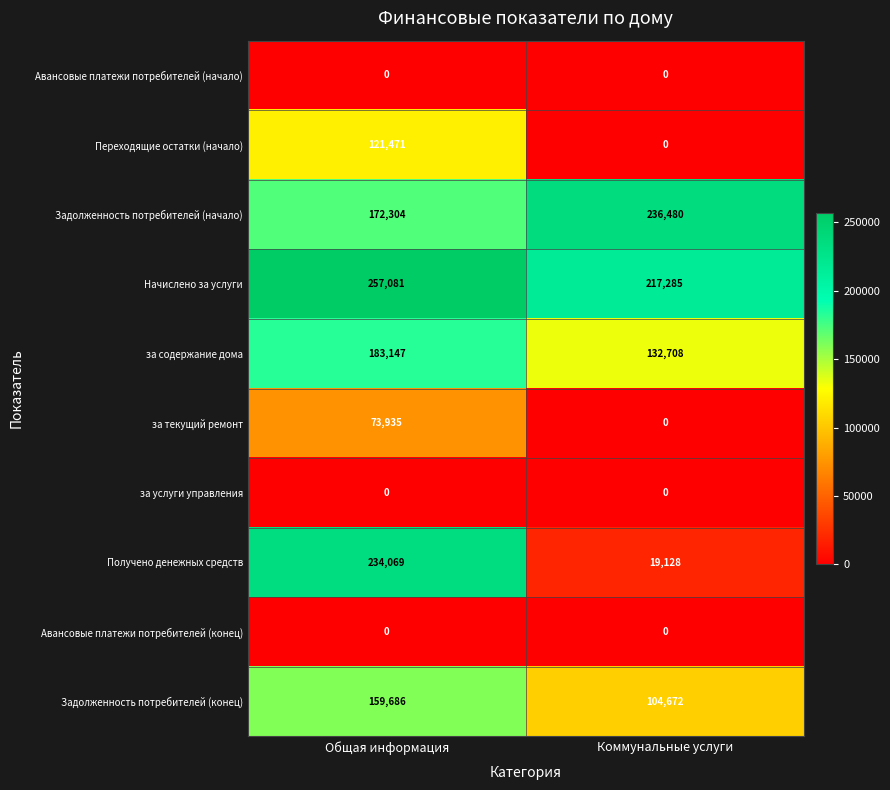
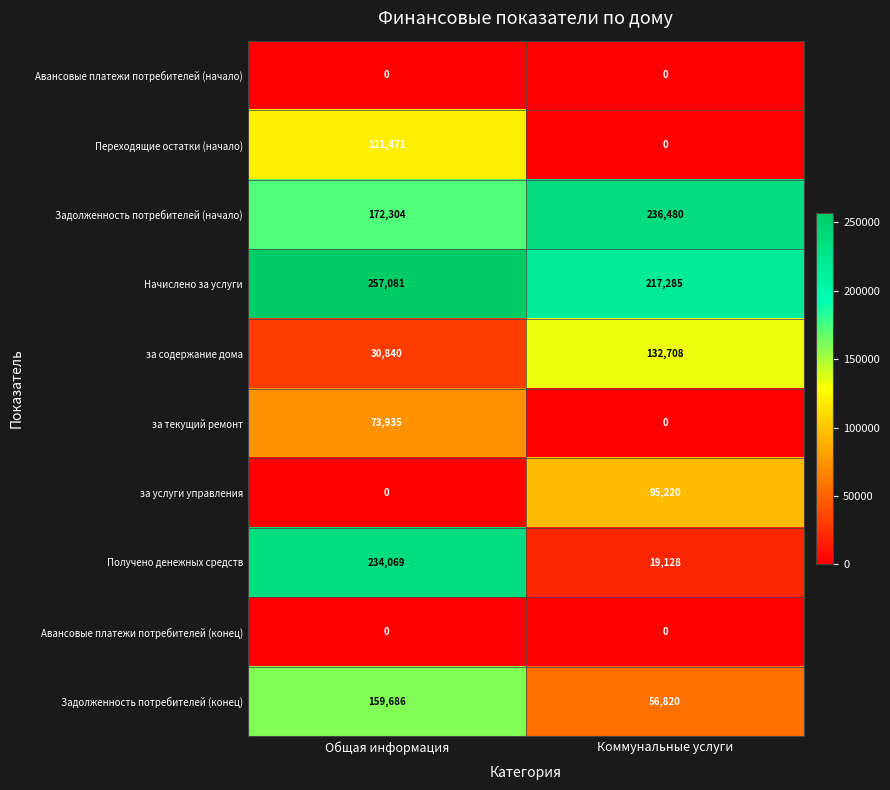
за содержание дома, Общая информация: 183,147 -> 30,840
за услуги управления, Коммунальные услуги: 0 -> 95,220
Задолженность потребителей (конец), Коммунальные услуги: 104,672 -> 56,820
